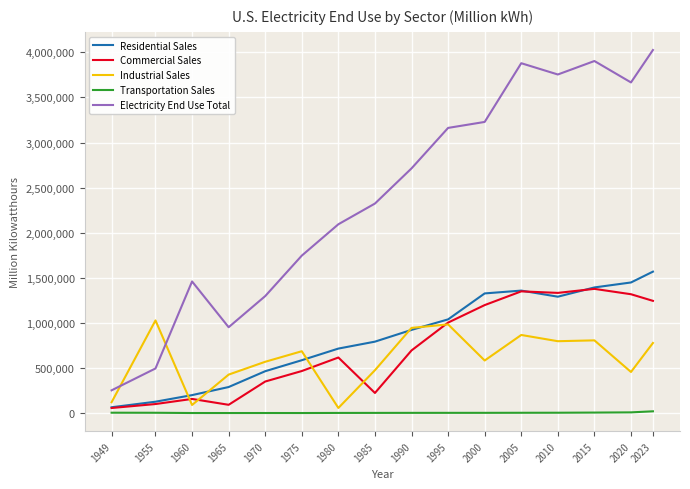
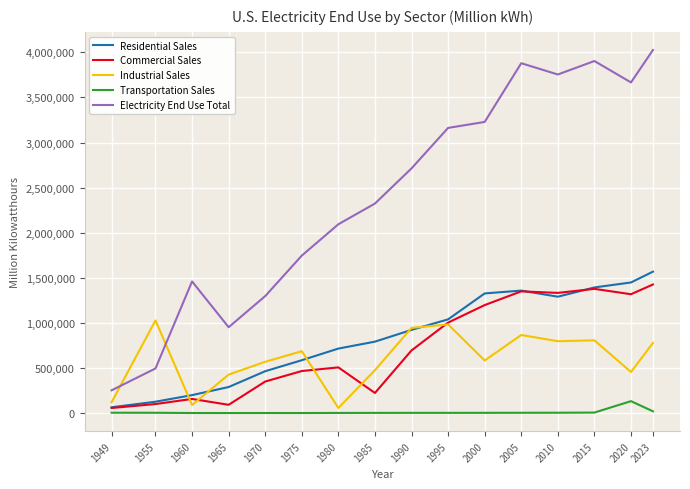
Commercial Sales, 1980: 600,000 -> 500,000
Transportation Sales, 2020: 0 -> 100,000
Commercial Sales, 2023: 1,200,000 -> 1,400,000
